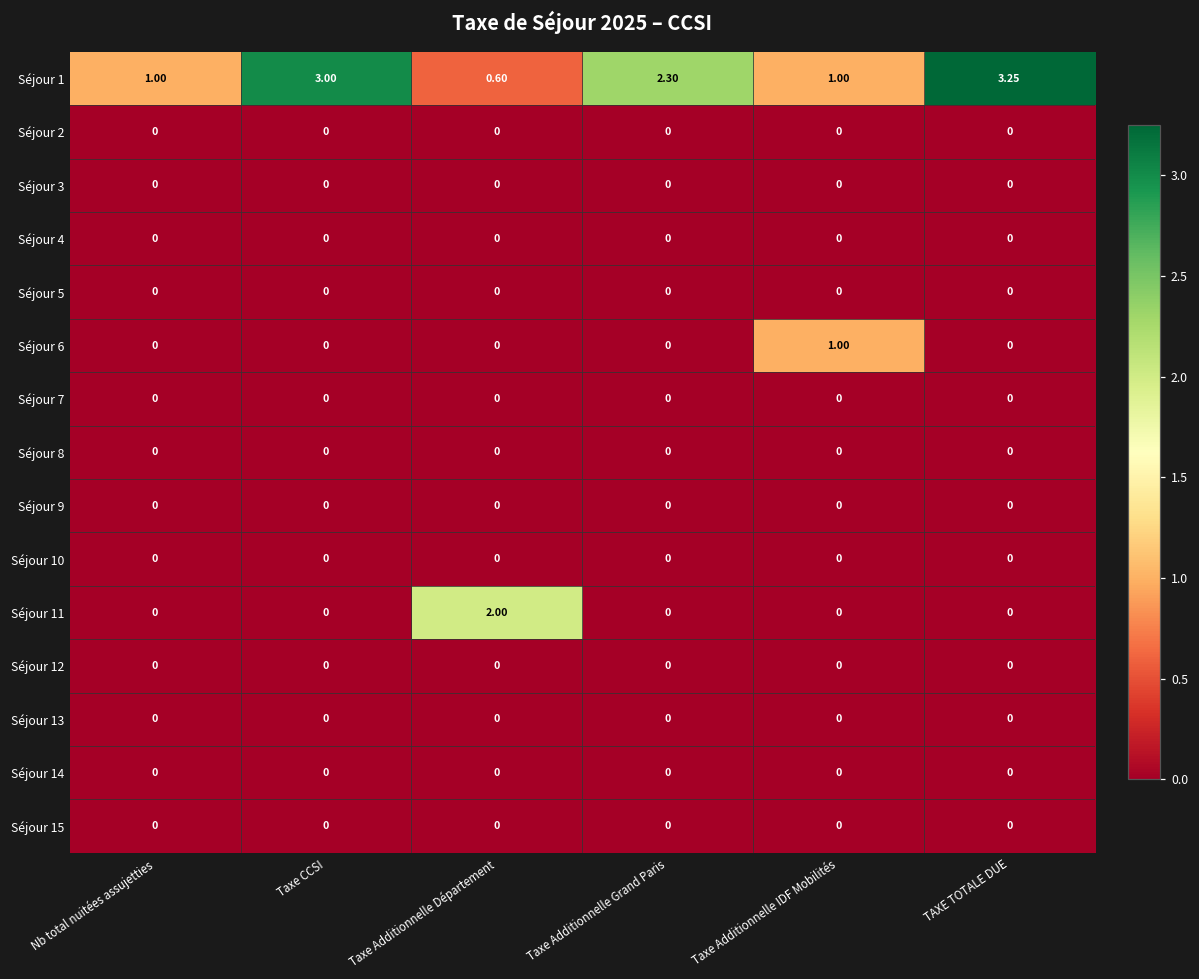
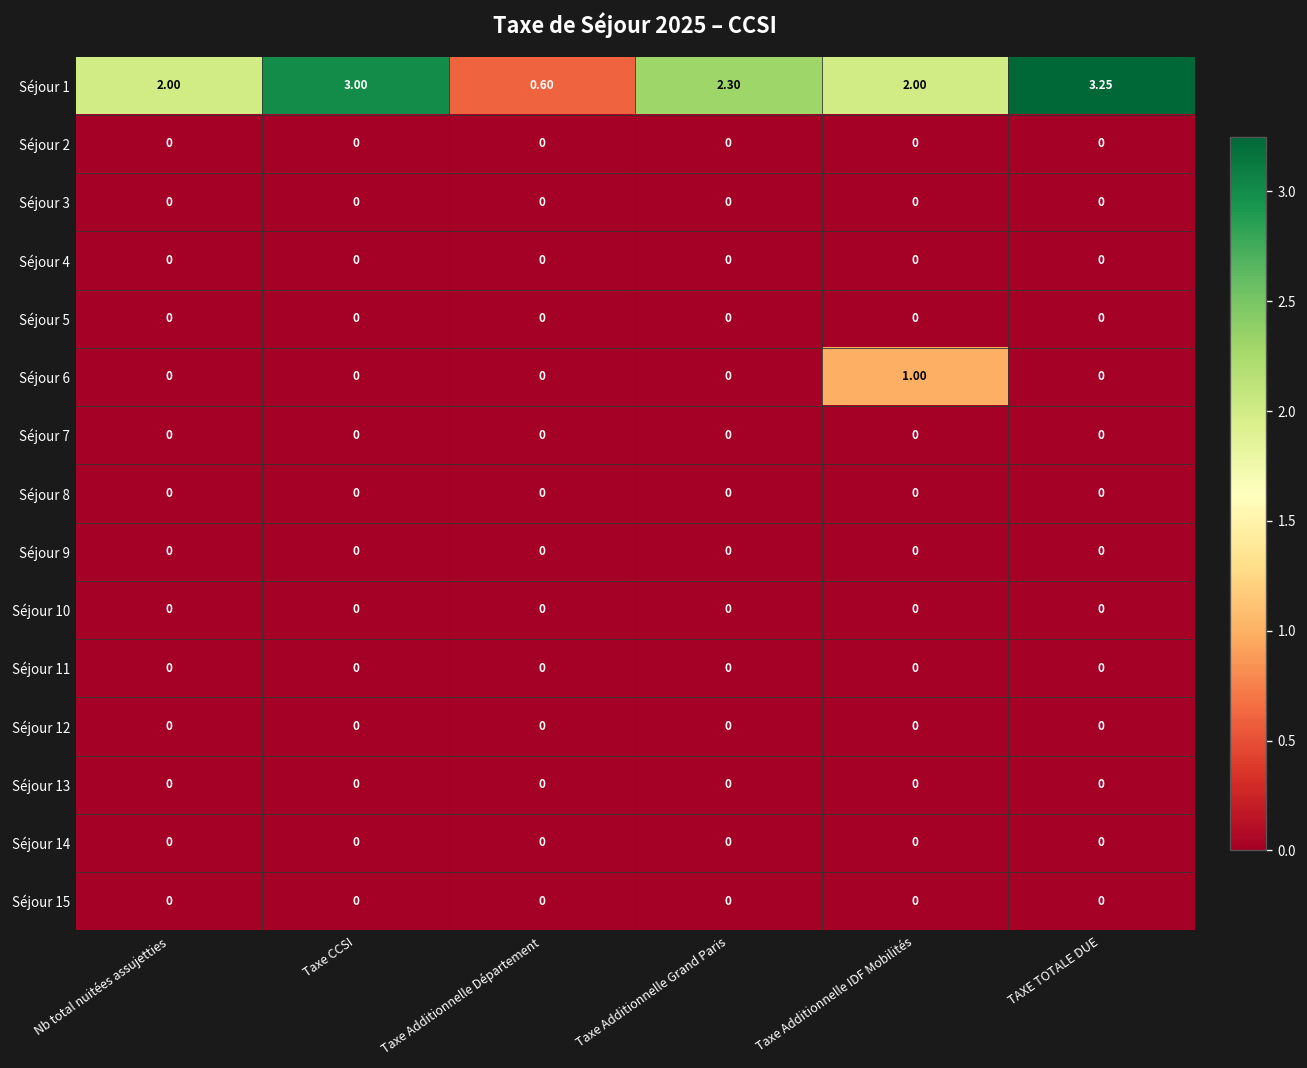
Séjour 1, Nb total nuitées assujetties: 1.00 -> 2.00
Séjour 1, Taxe Additionnelle IDF Mobilités: 1.00 -> 2.00
Séjour 11, Taxe Additionnelle Département: 2.00 -> 0
